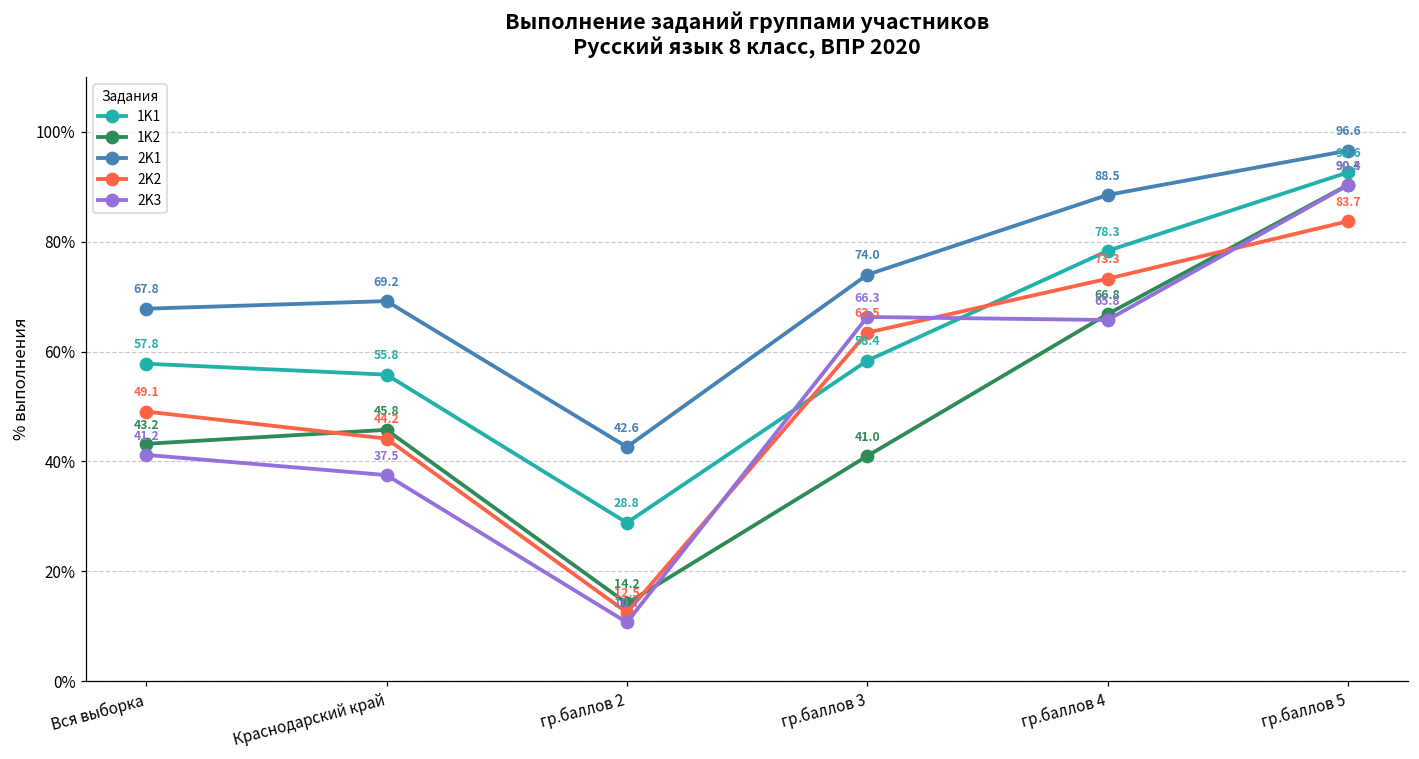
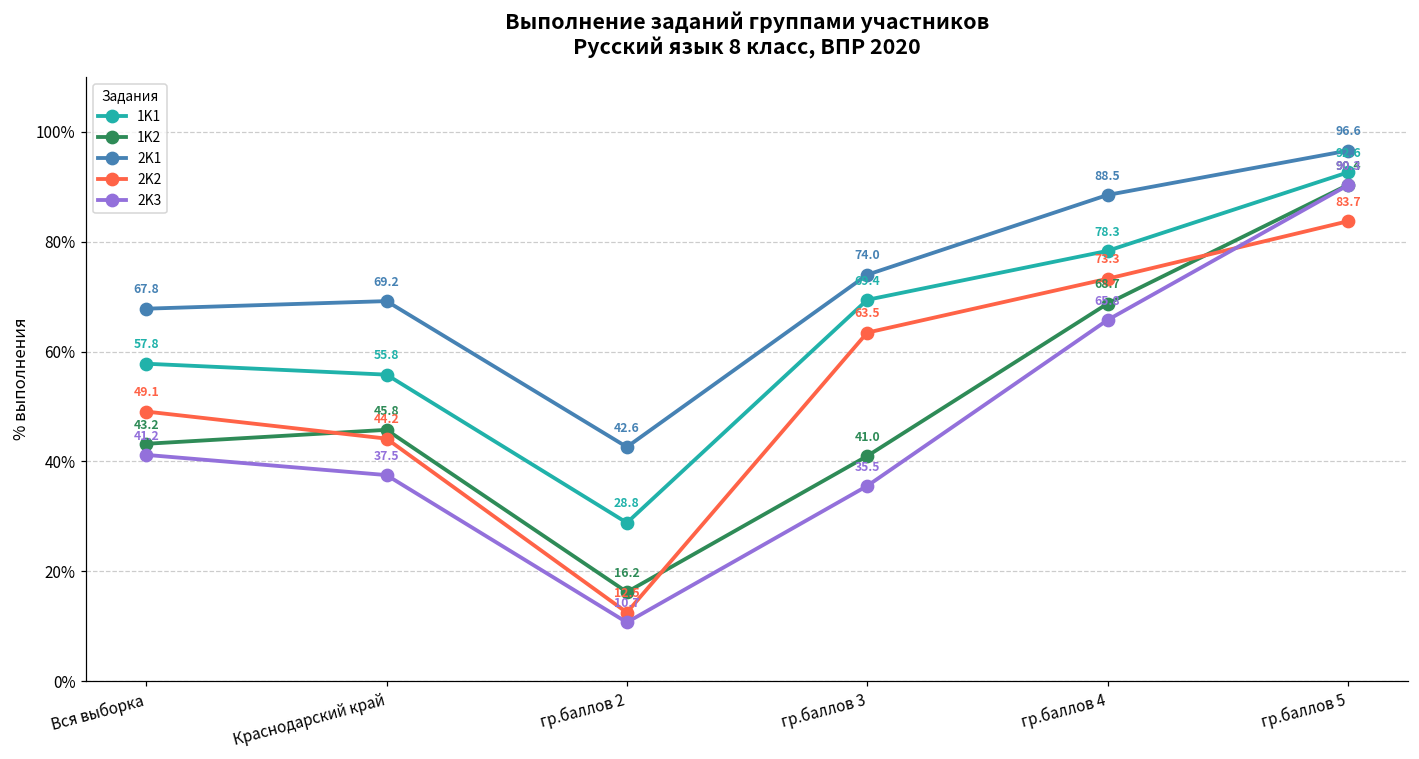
1K2, гр.баллов 2: 14.2 -> 16.2
1K1, гр.баллов 3: 58.4 -> 69.4
2K3, гр.баллов 3: 66.3 -> 35.5
1K2, гр.баллов 4: 66.8 -> 68.7
